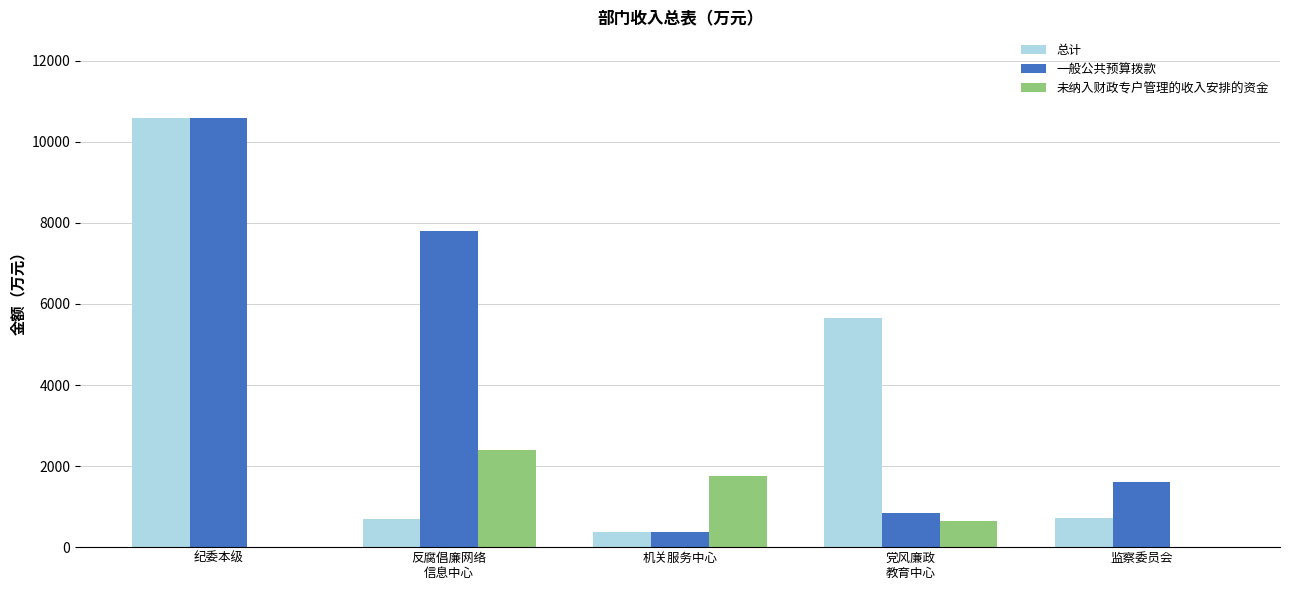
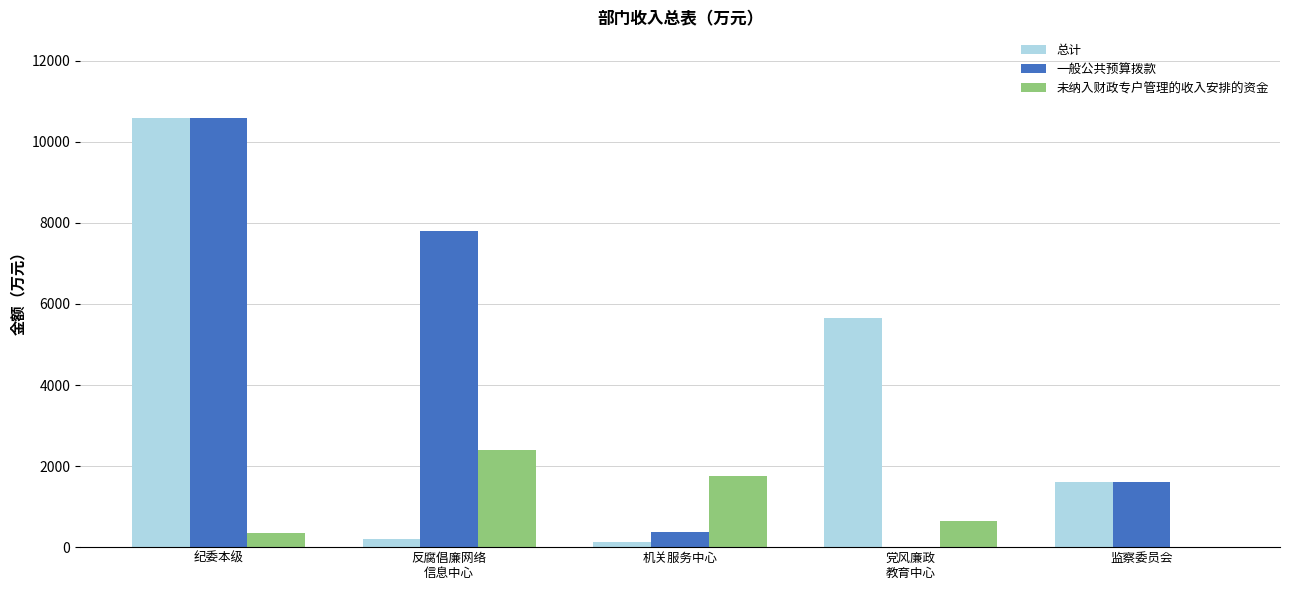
未纳入财政专户管理的收入安排的资金, 纪委本级: 0 -> 300
总计, 反腐倡廉网络 信息中心: 700 -> 200
总计, 机关服务中心: 400 -> 100
一般公共预算拨款, 党风廉政 教育中心: 800 -> 0
总计, 监察委员会: 700 -> 1600
